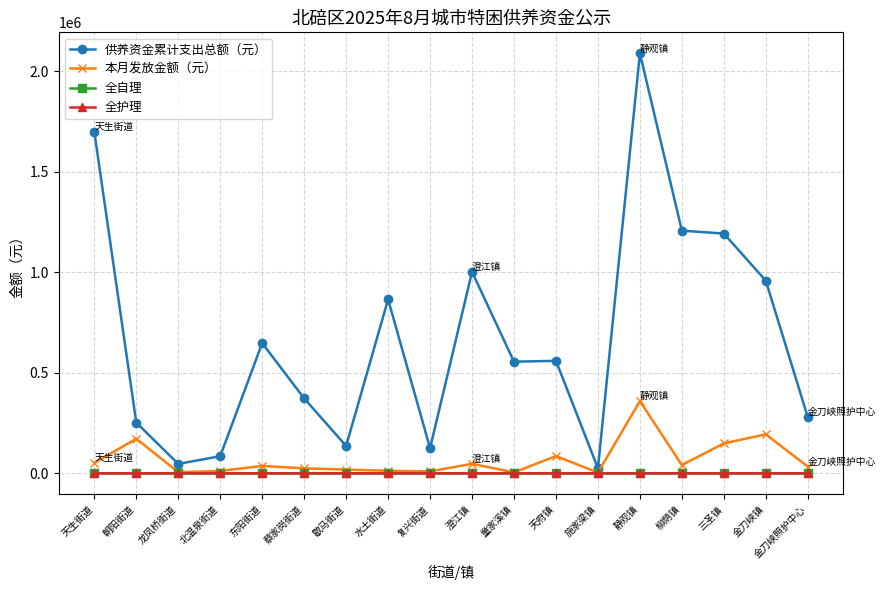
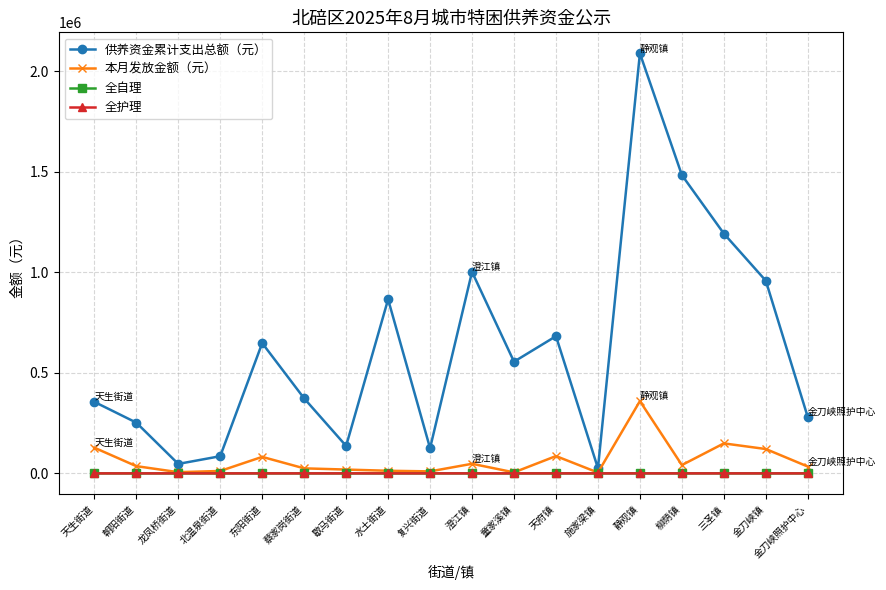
供养资金累计支出总额（元）, 天生街道: 1700000 -> 360000
本月发放金额（元）, 天生街道: 50000 -> 130000
本月发放金额（元）, 朝阳街道: 170000 -> 40000
本月发放金额（元）, 东阳街道: 40000 -> 80000
供养资金累计支出总额（元）, 天府镇: 560000 -> 680000
供养资金累计支出总额（元）, 柳荫镇: 1210000 -> 1480000
本月发放金额（元）, 金刀峡镇: 190000 -> 120000
